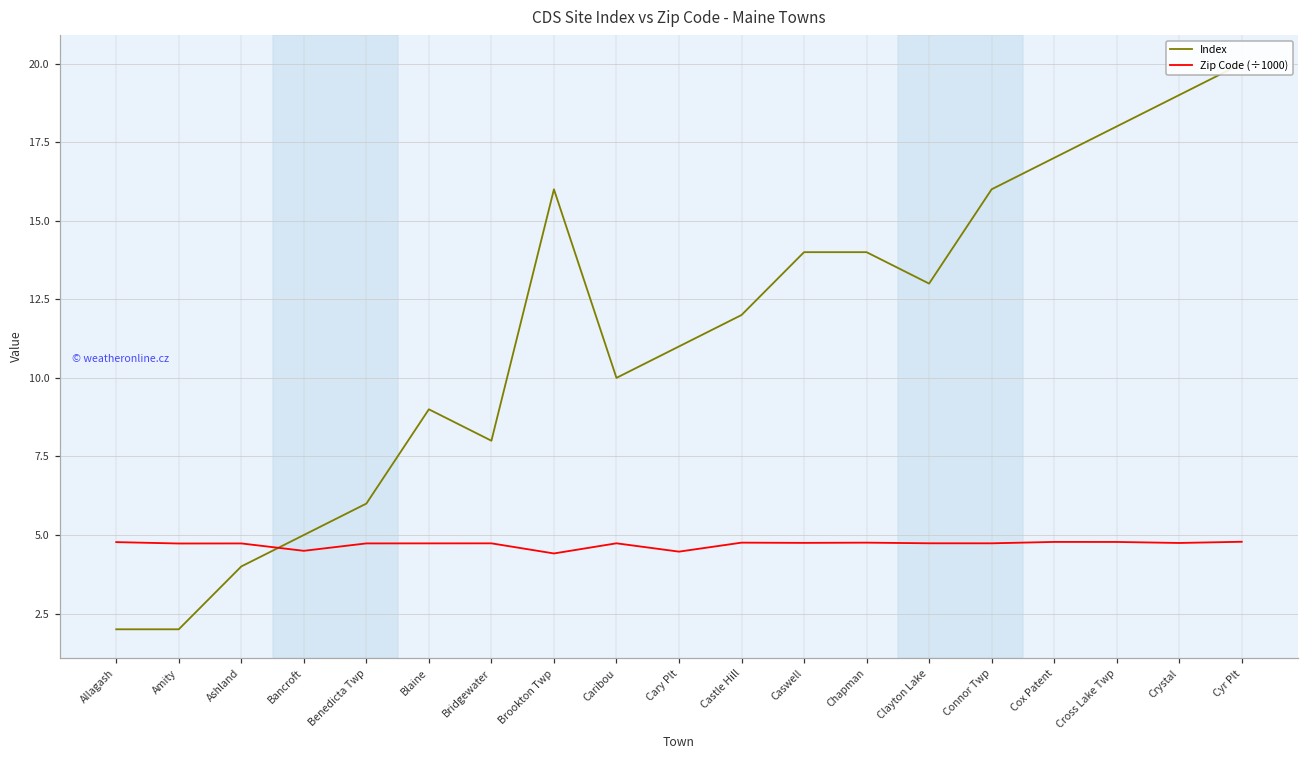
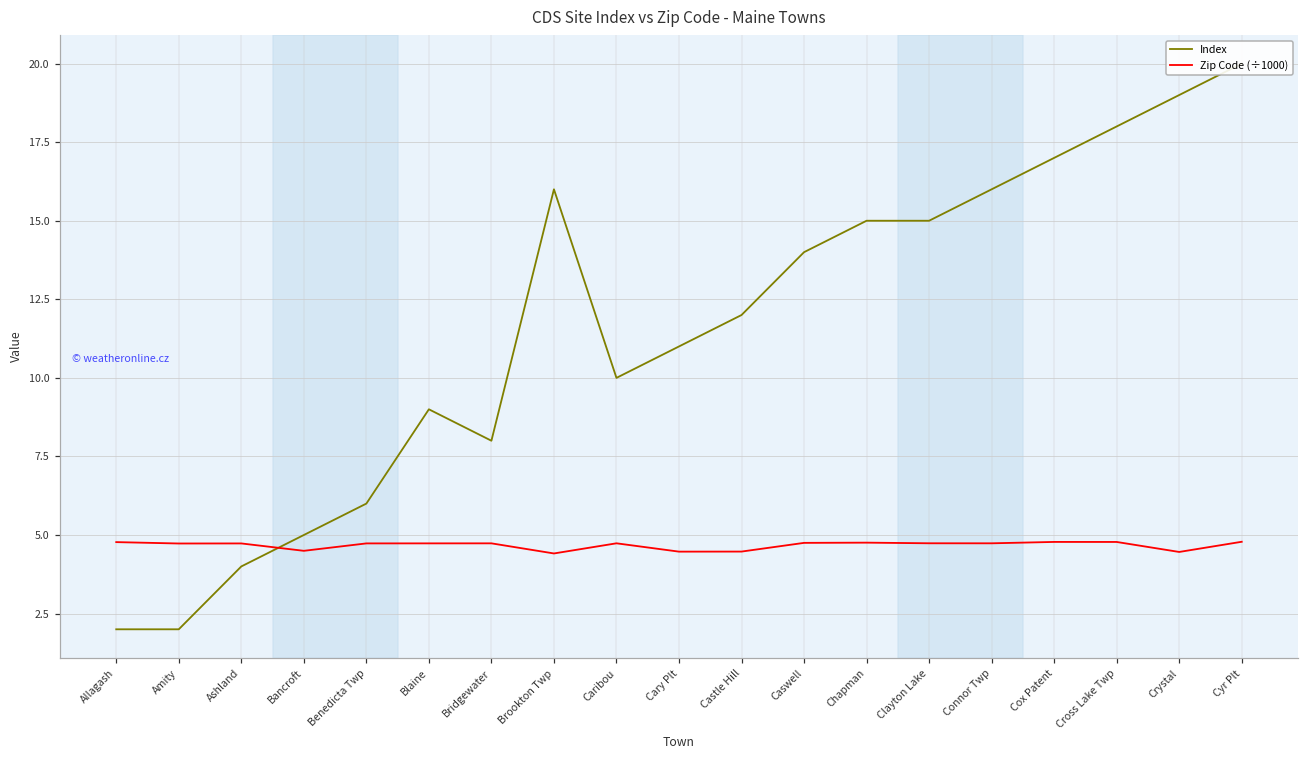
Zip Code (÷1000), Castle Hill: 4.8 -> 4.5
Index, Chapman: 14 -> 15
Index, Clayton Lake: 13 -> 15
Zip Code (÷1000), Crystal: 4.7 -> 4.5
